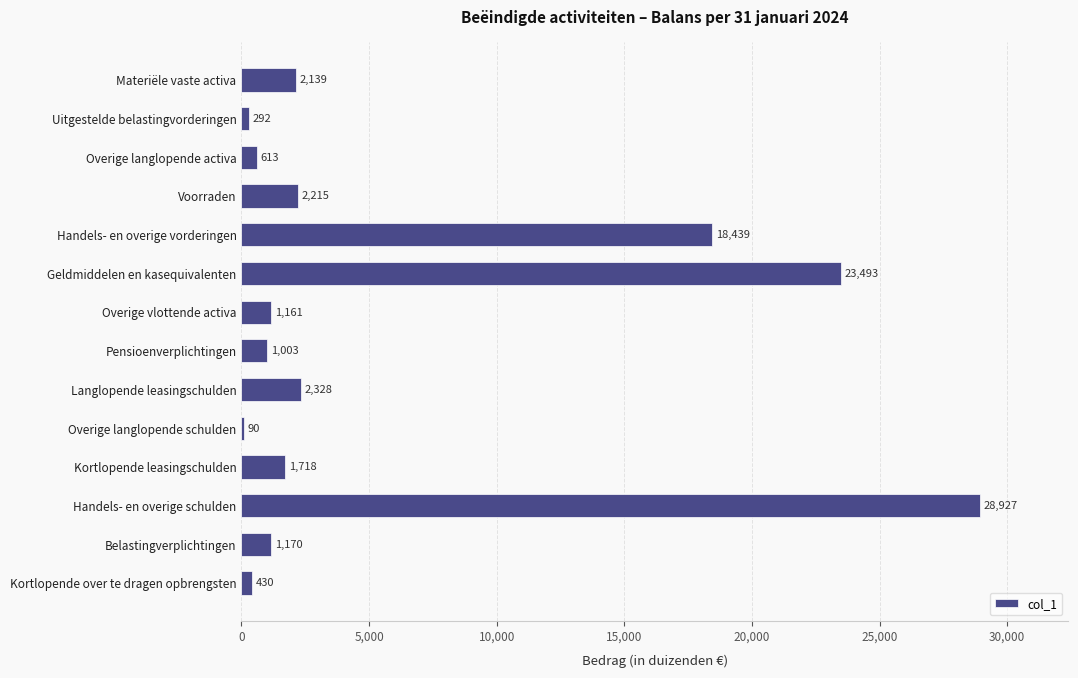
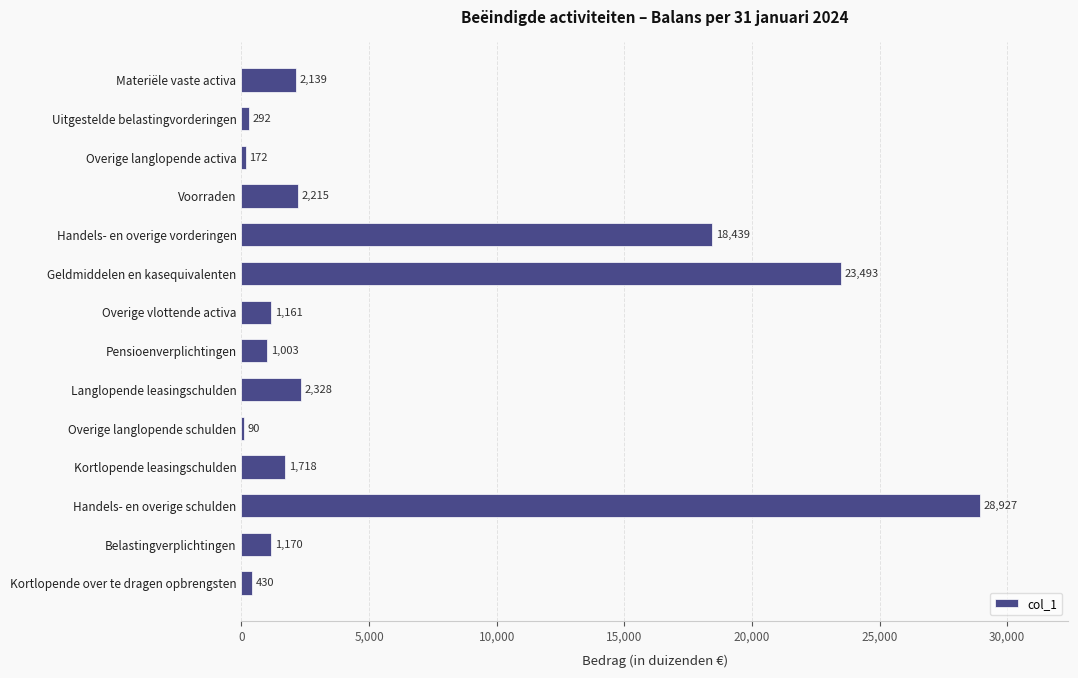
Overige langlopende activa: 613 -> 172
